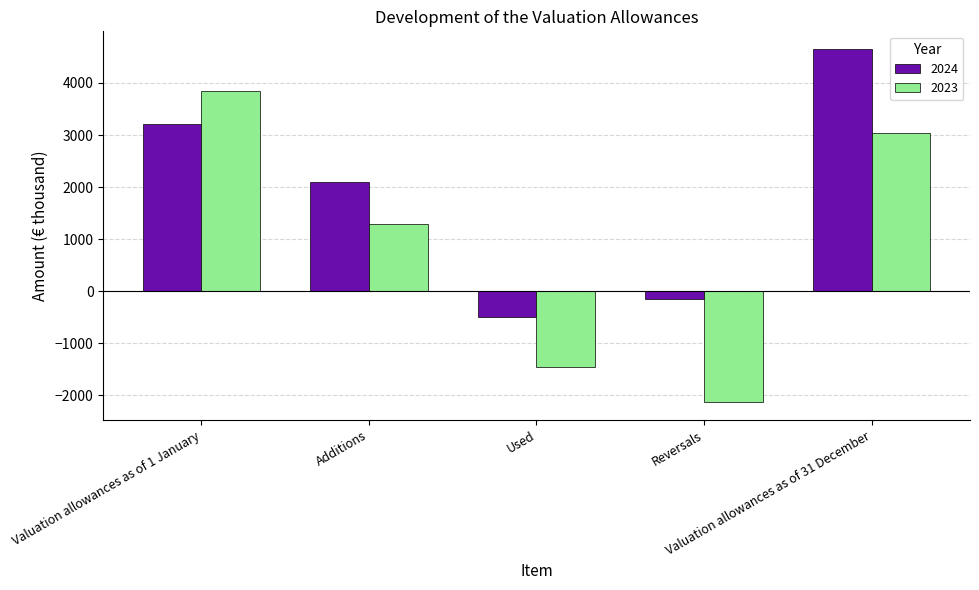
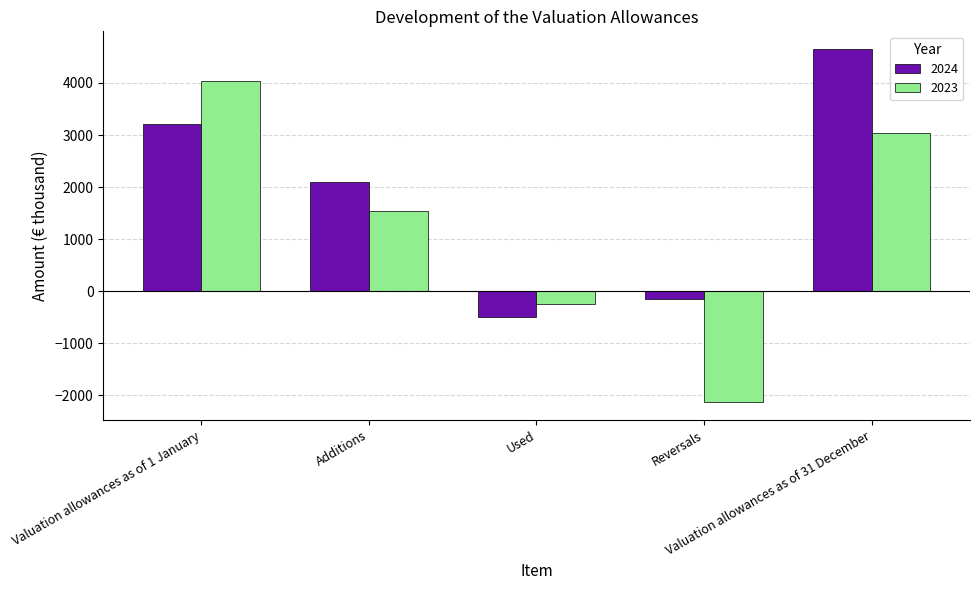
2023, Valuation allowances as of 1 January: 3900 -> 4000
2023, Additions: 1300 -> 1500
2023, Used: -1400 -> -200
